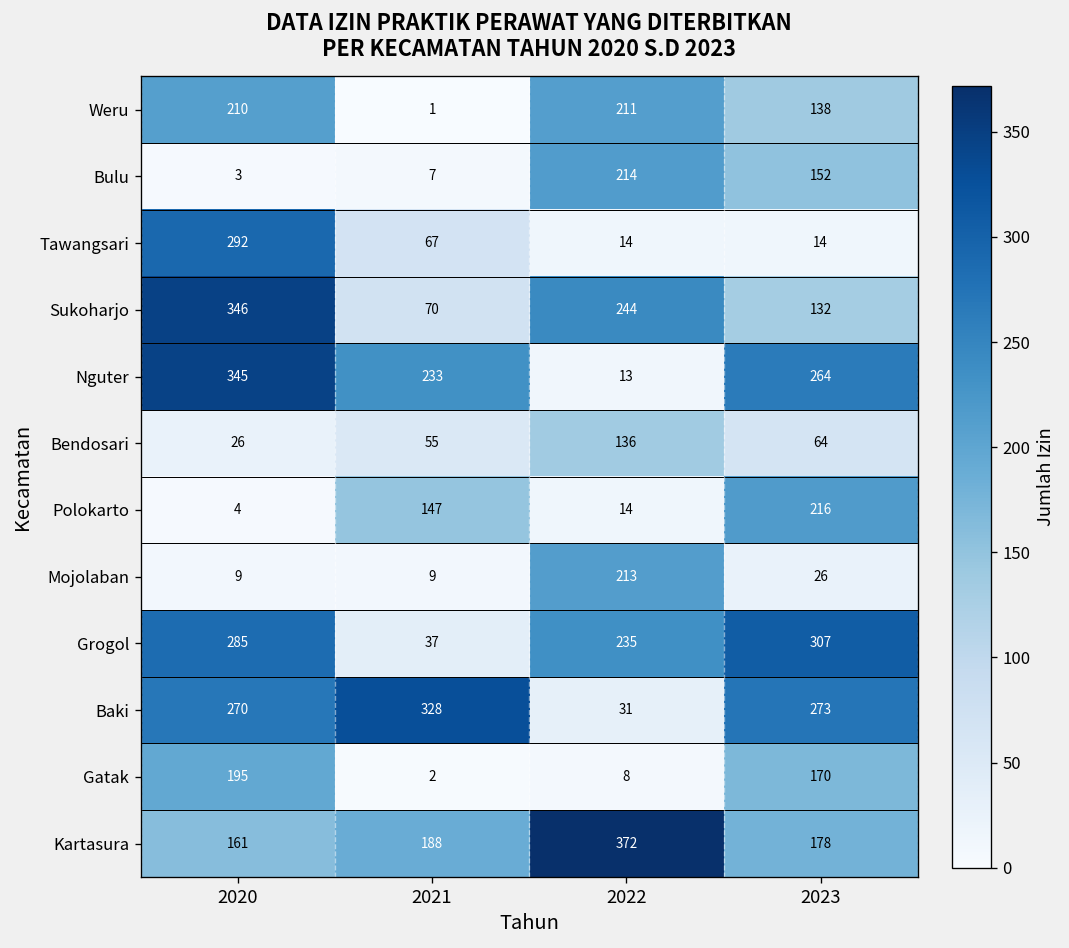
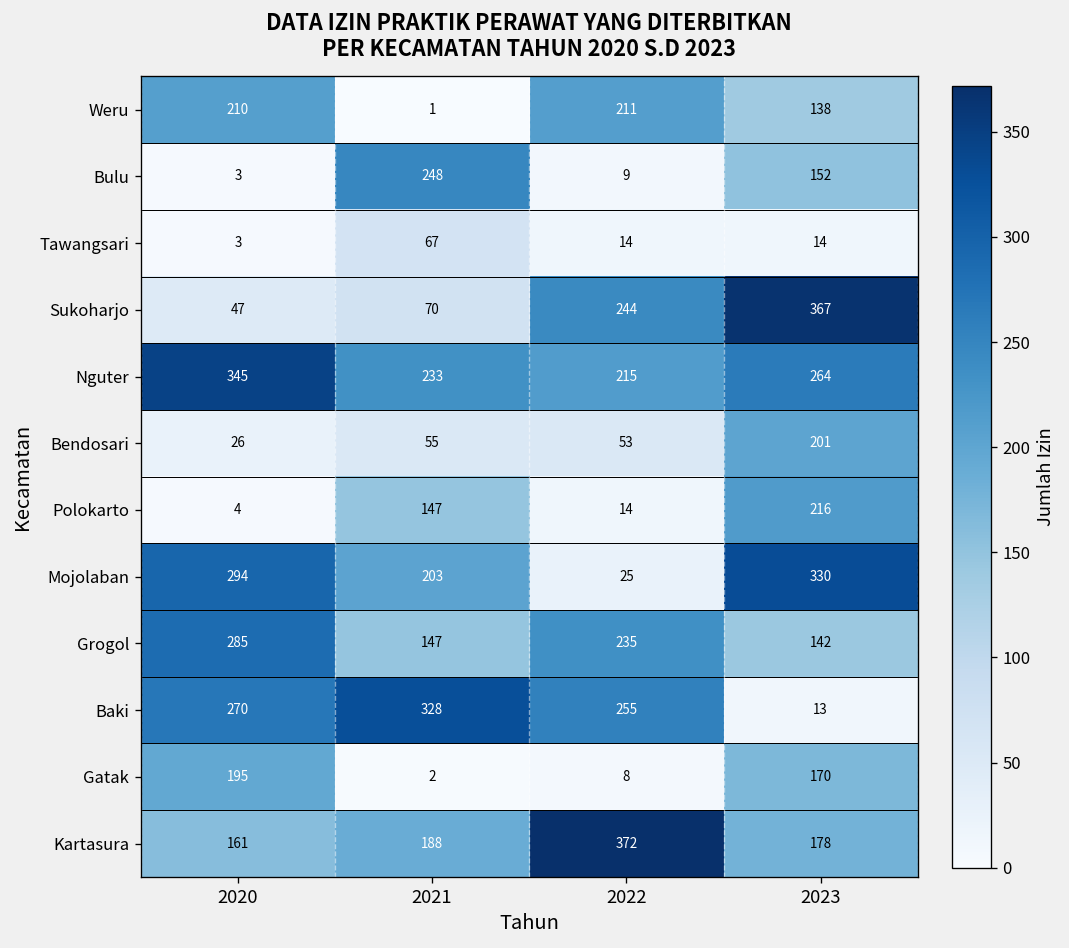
Bulu, 2021: 7 -> 248
Bulu, 2022: 214 -> 9
Tawangsari, 2020: 292 -> 3
Sukoharjo, 2020: 346 -> 47
Sukoharjo, 2023: 132 -> 367
Nguter, 2022: 13 -> 215
Bendosari, 2022: 136 -> 53
Bendosari, 2023: 64 -> 201
Mojolaban, 2020: 9 -> 294
Mojolaban, 2021: 9 -> 203
Mojolaban, 2022: 213 -> 25
Mojolaban, 2023: 26 -> 330
Grogol, 2021: 37 -> 147
Grogol, 2023: 307 -> 142
Baki, 2022: 31 -> 255
Baki, 2023: 273 -> 13
